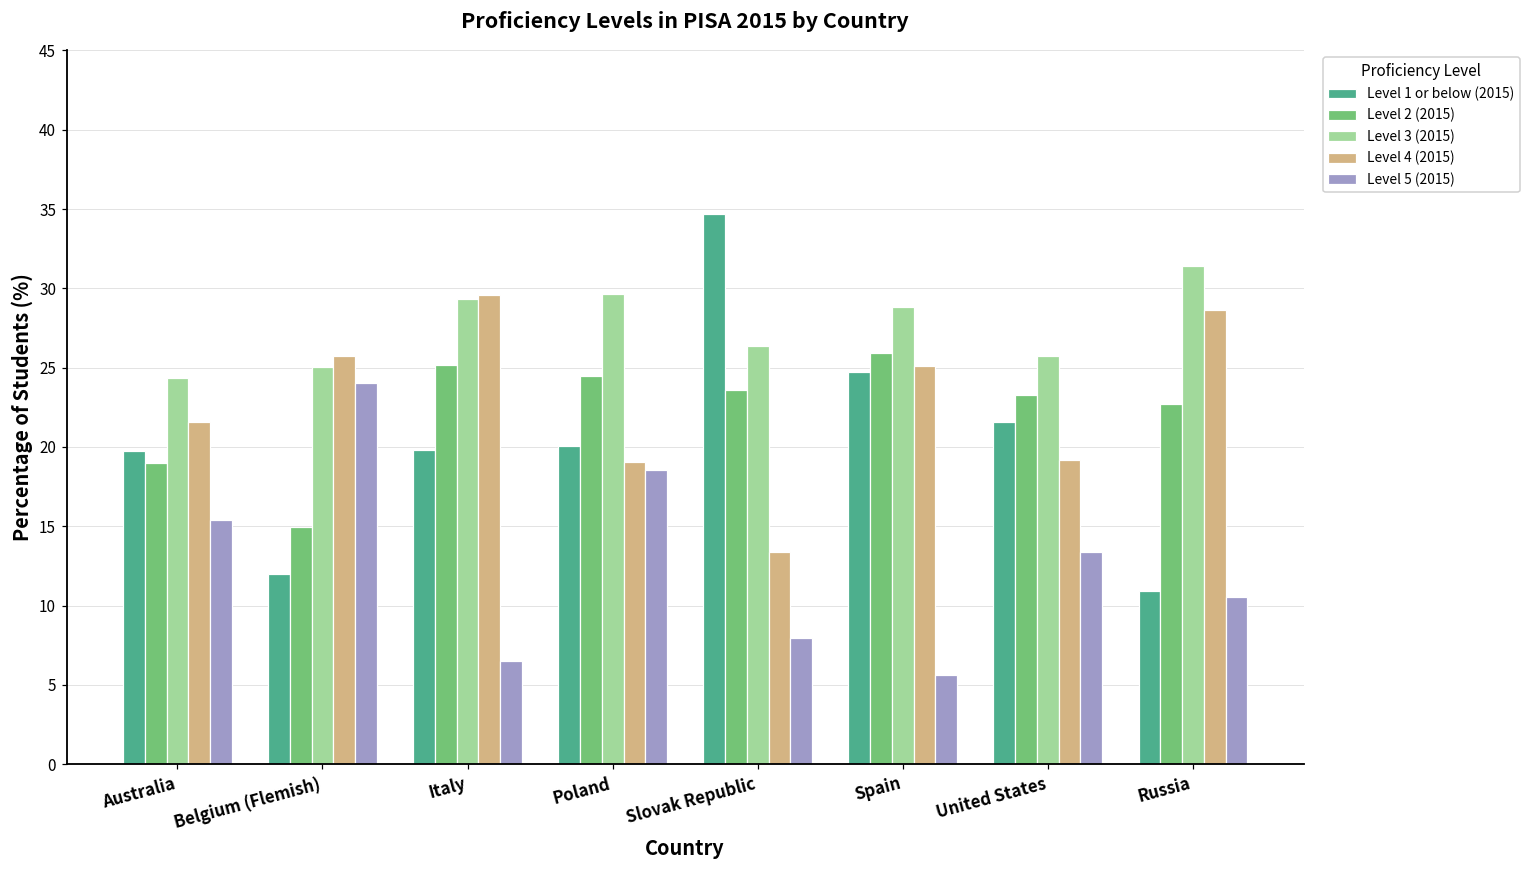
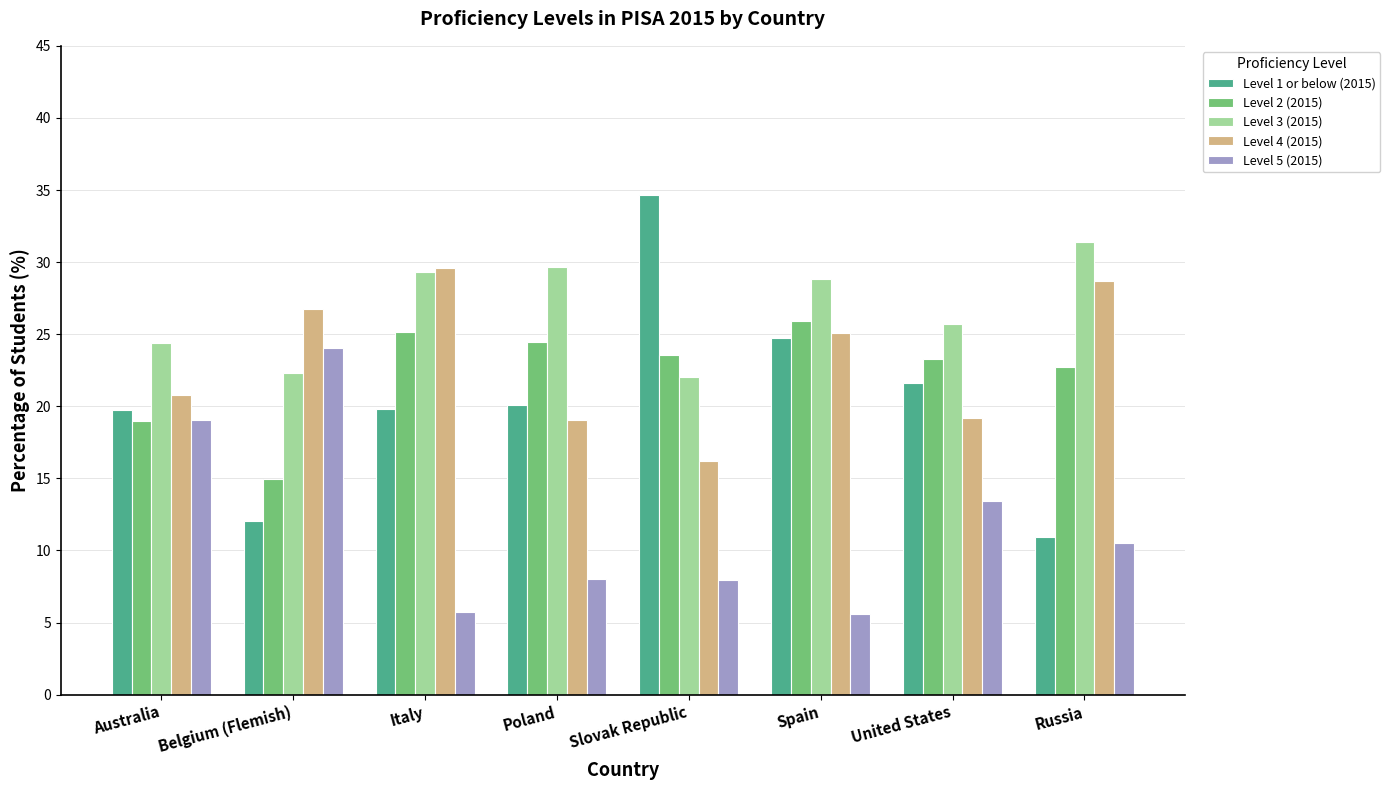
Level 4 (2015), Australia: 21.5 -> 20.8
Level 5 (2015), Australia: 15.4 -> 19.0
Level 3 (2015), Belgium (Flemish): 25.1 -> 22.3
Level 4 (2015), Belgium (Flemish): 25.8 -> 26.7
Level 5 (2015), Italy: 6.5 -> 5.7
Level 5 (2015), Poland: 18.6 -> 8.0
Level 3 (2015), Slovak Republic: 26.4 -> 22.0
Level 4 (2015), Slovak Republic: 13.4 -> 16.2
